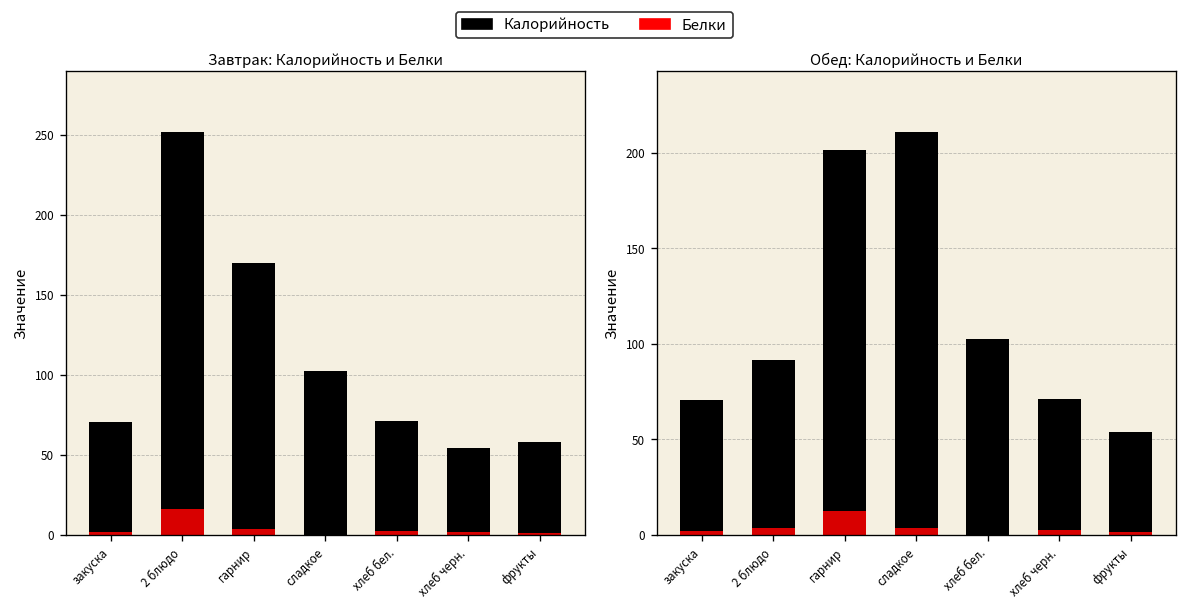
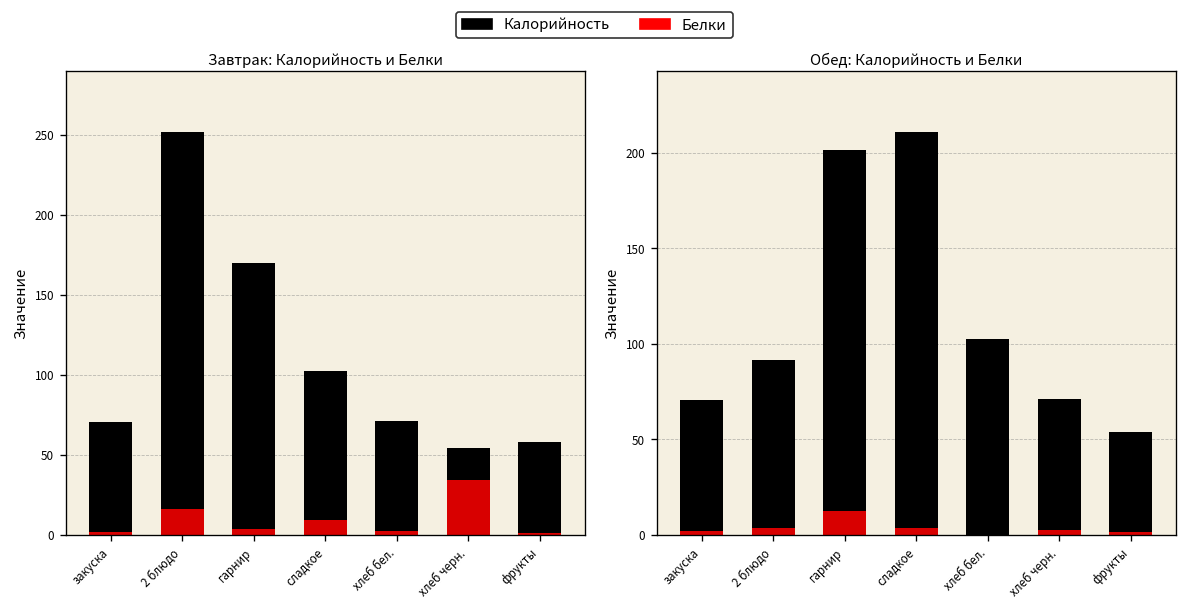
Завтрак: Калорийность и Белки, Белки, сладкое: 0 -> 9
Завтрак: Калорийность и Белки, Белки, хлеб черн.: 2 -> 34
